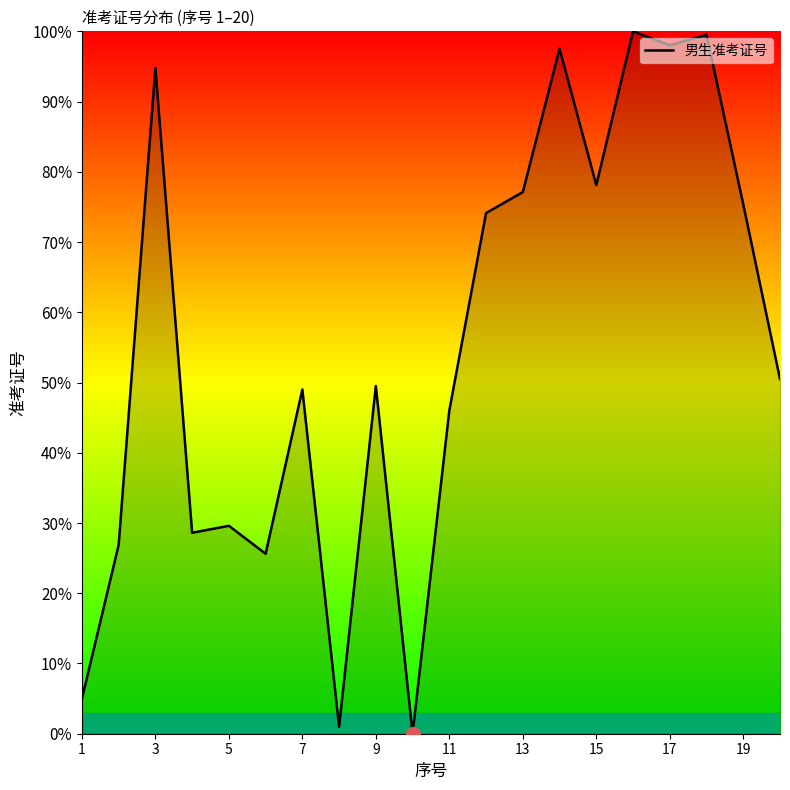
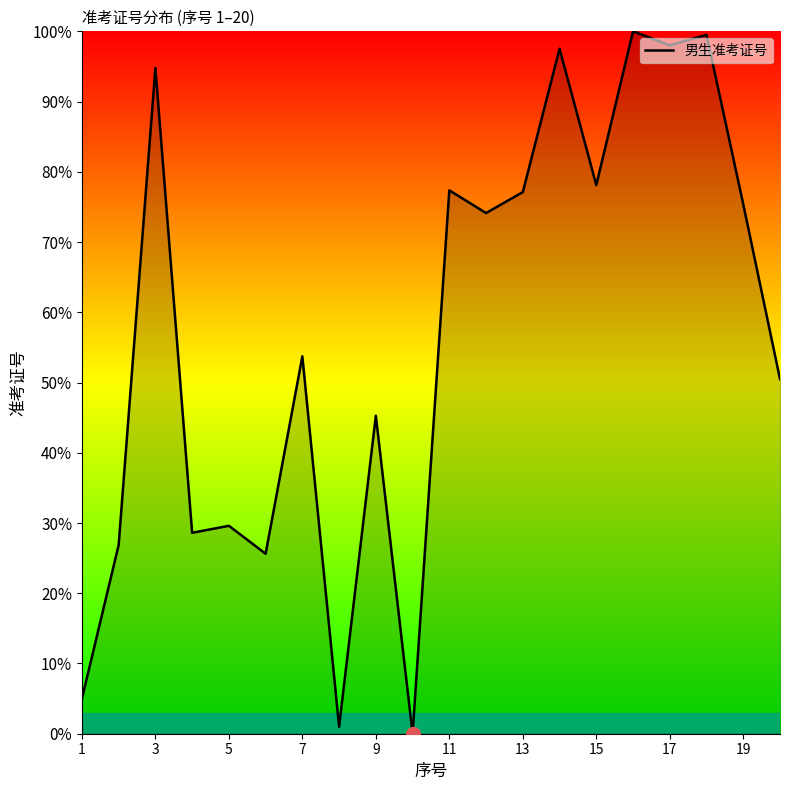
男生准考证号, 7: 49% -> 54%
男生准考证号, 9: 50% -> 45%
男生准考证号, 11: 46% -> 77%
